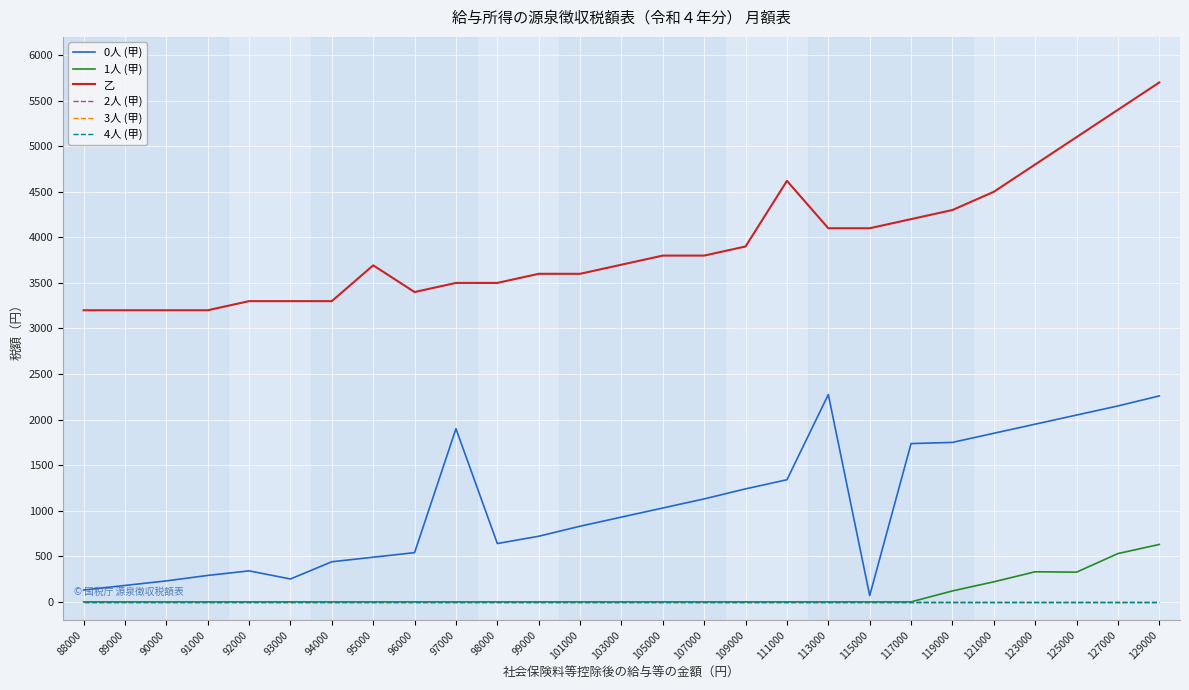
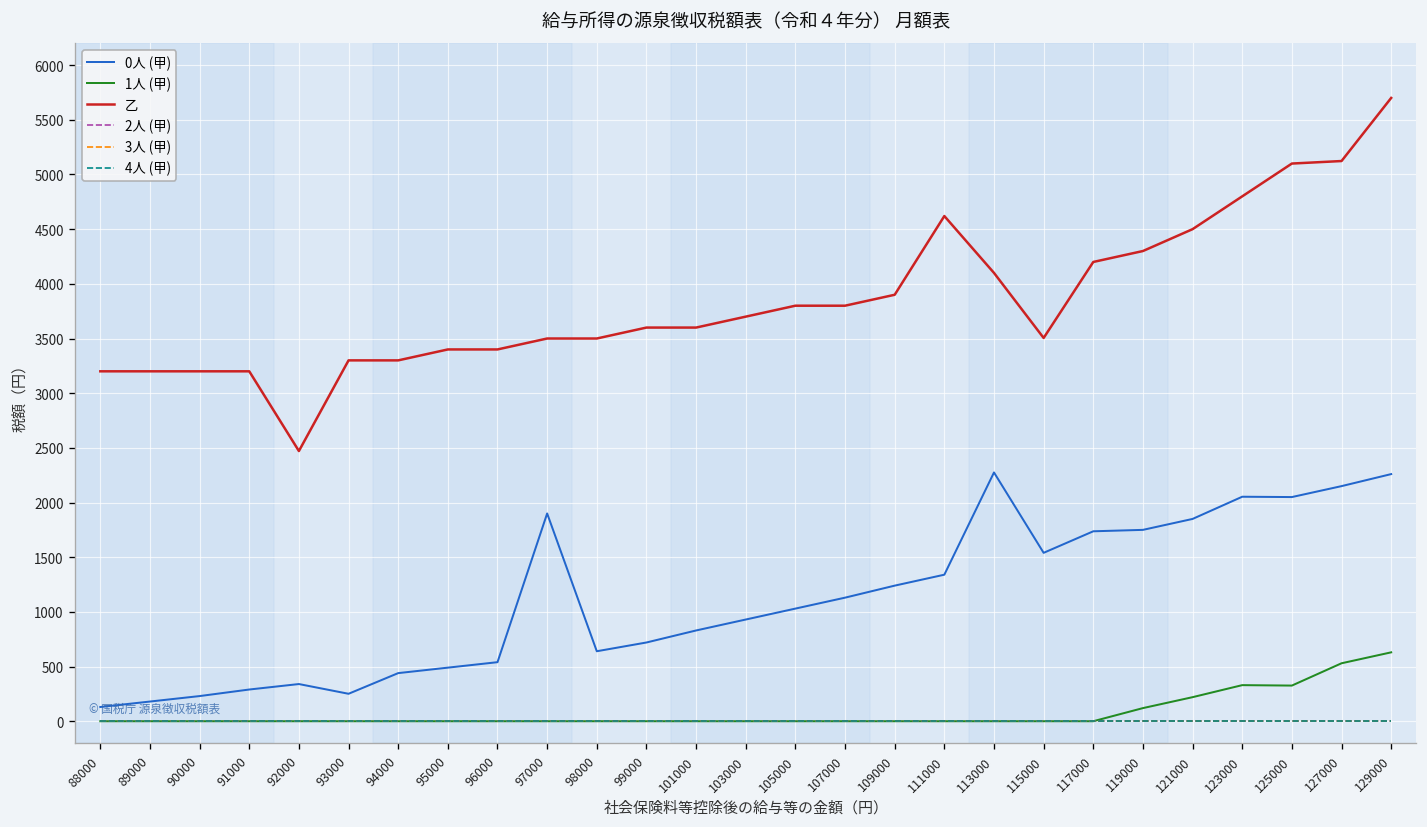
乙, 92000: 3300 -> 2500
乙, 95000: 3700 -> 3400
0人 (甲), 115000: 100 -> 1500
乙, 115000: 4100 -> 3500
0人 (甲), 123000: 2000 -> 2100
乙, 127000: 5400 -> 5100
